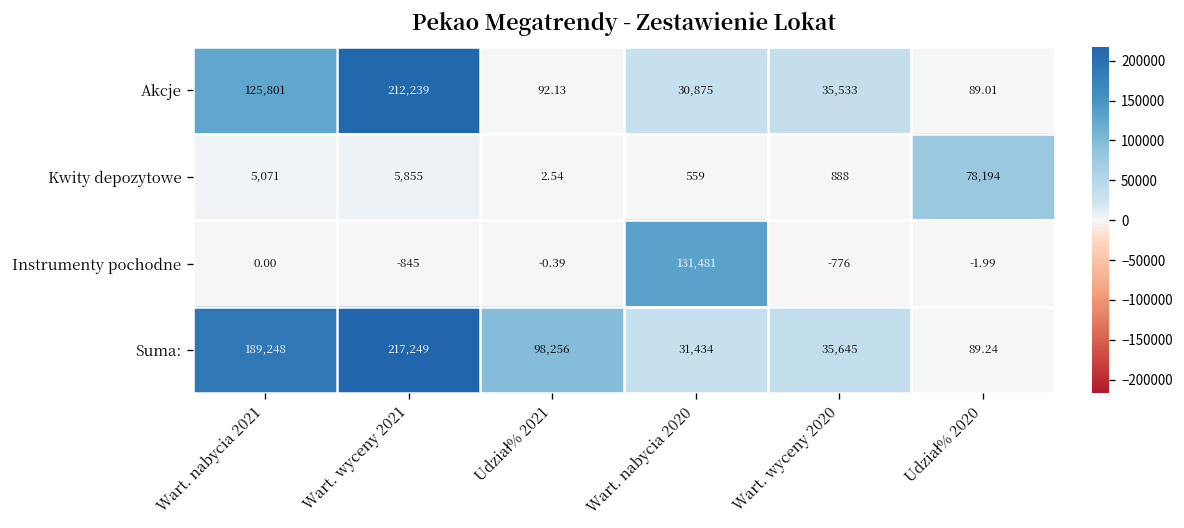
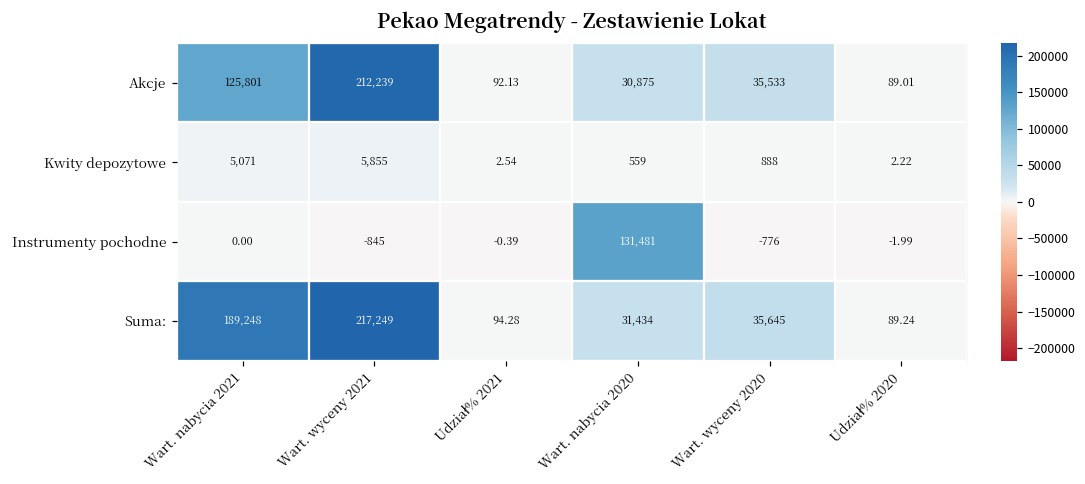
Kwity depozytowe, Udział% 2020: 78,194 -> 2.22
Suma:, Udział% 2021: 98,256 -> 94.28
